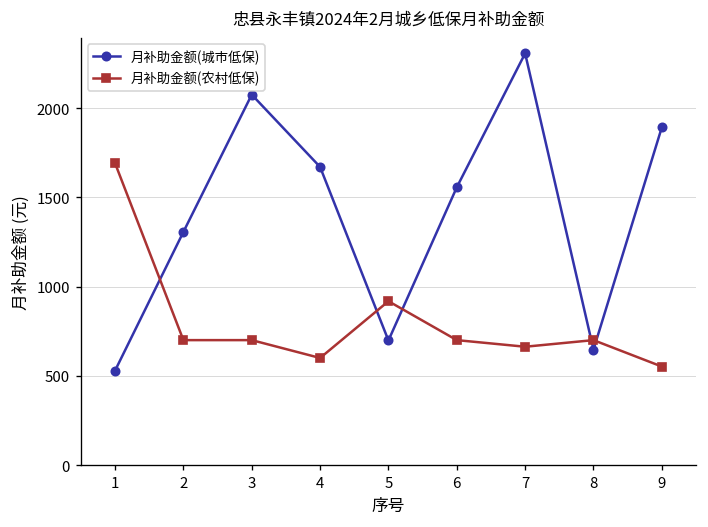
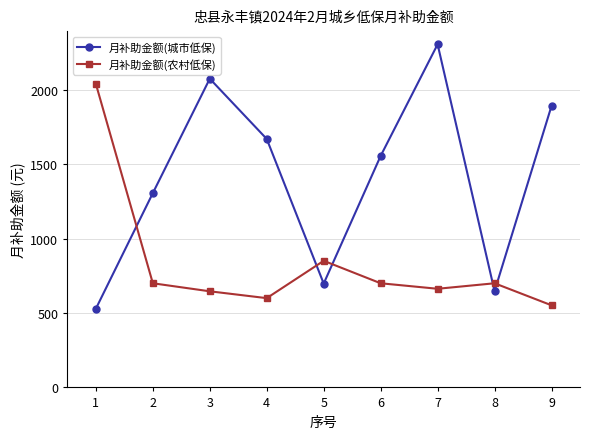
月补助金额(农村低保), 1: 1690 -> 2040
月补助金额(农村低保), 3: 700 -> 650
月补助金额(农村低保), 5: 920 -> 850
